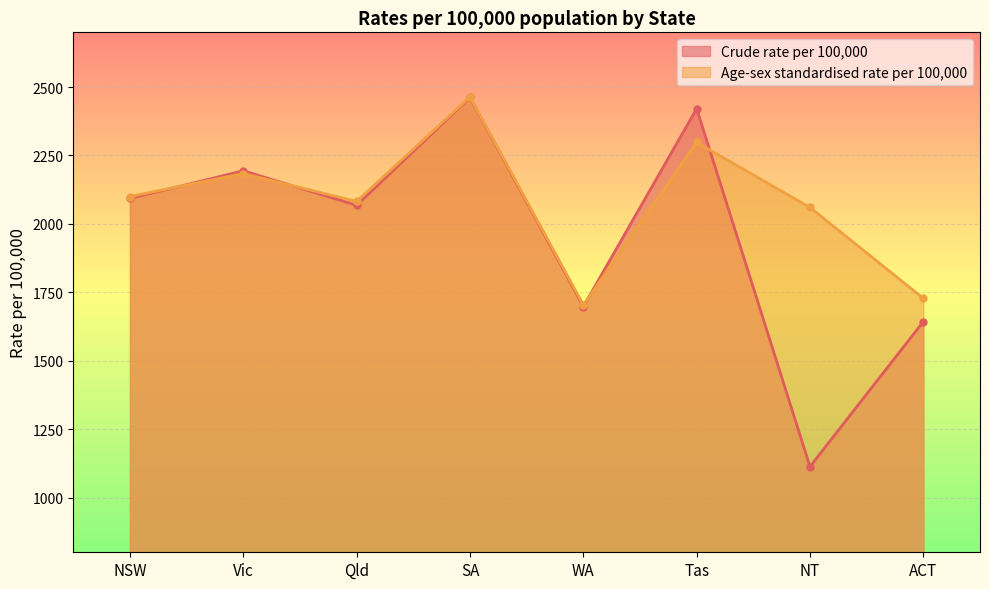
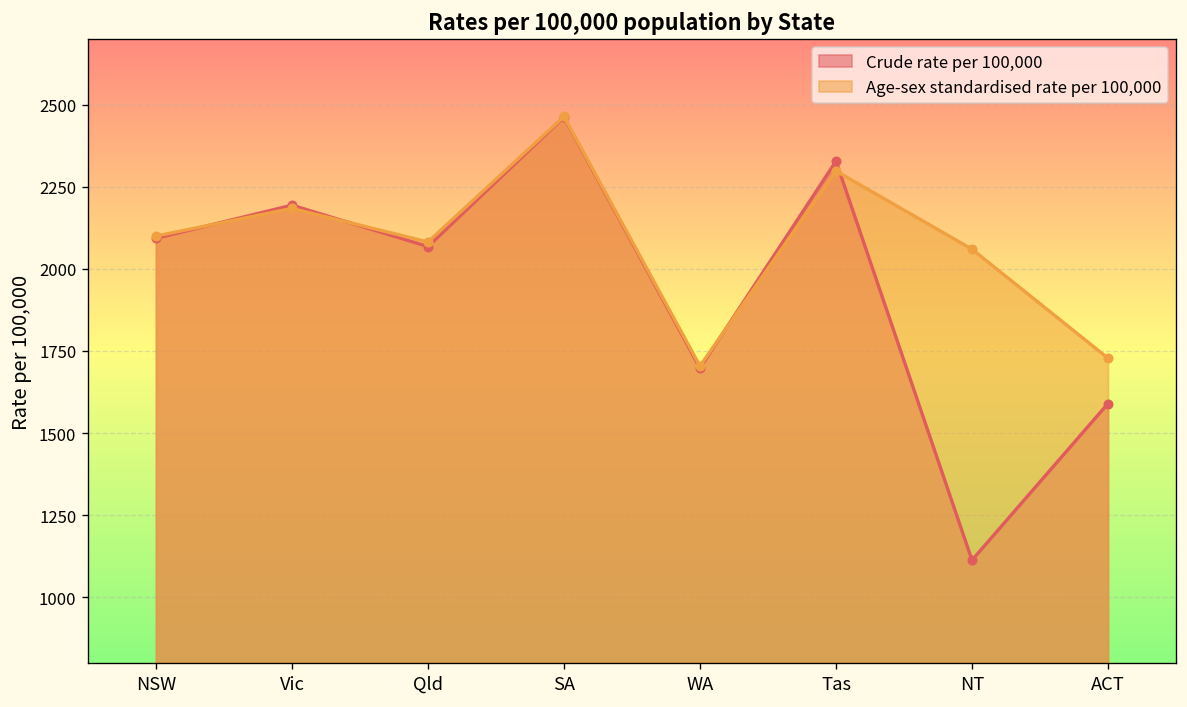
Crude rate per 100,000, Tas: 2420 -> 2330
Crude rate per 100,000, ACT: 1640 -> 1590
